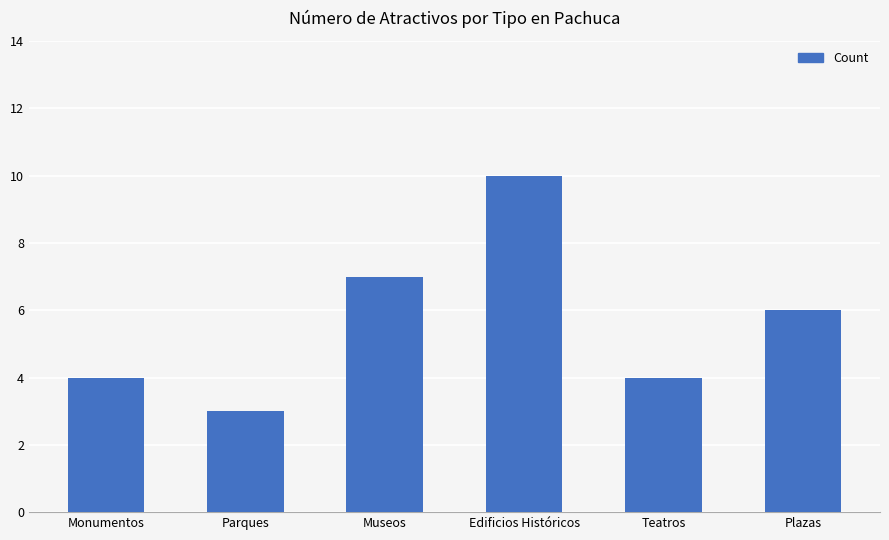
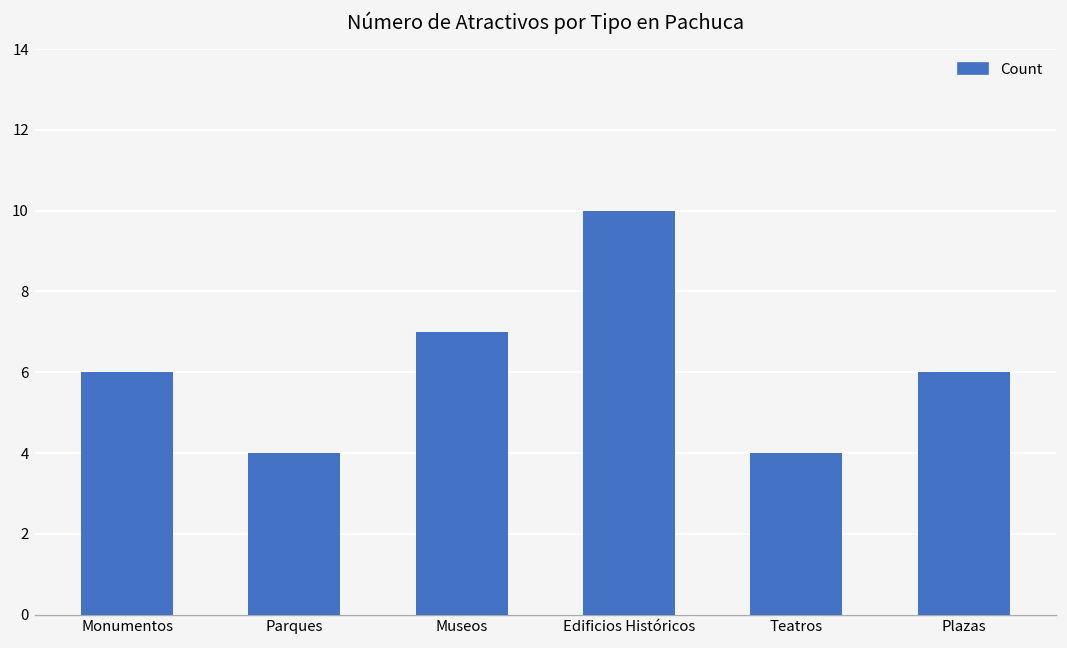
Monumentos: 4 -> 6
Parques: 3 -> 4
